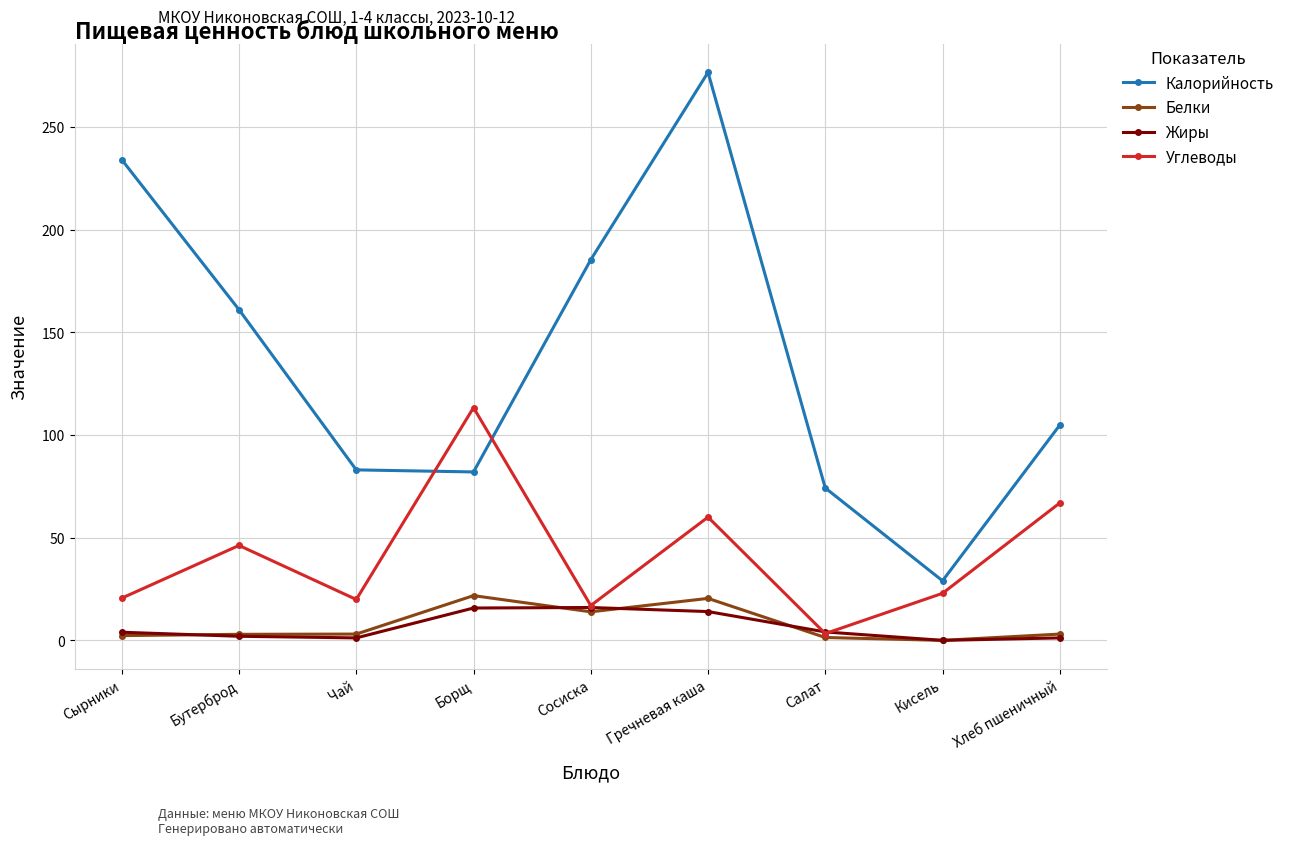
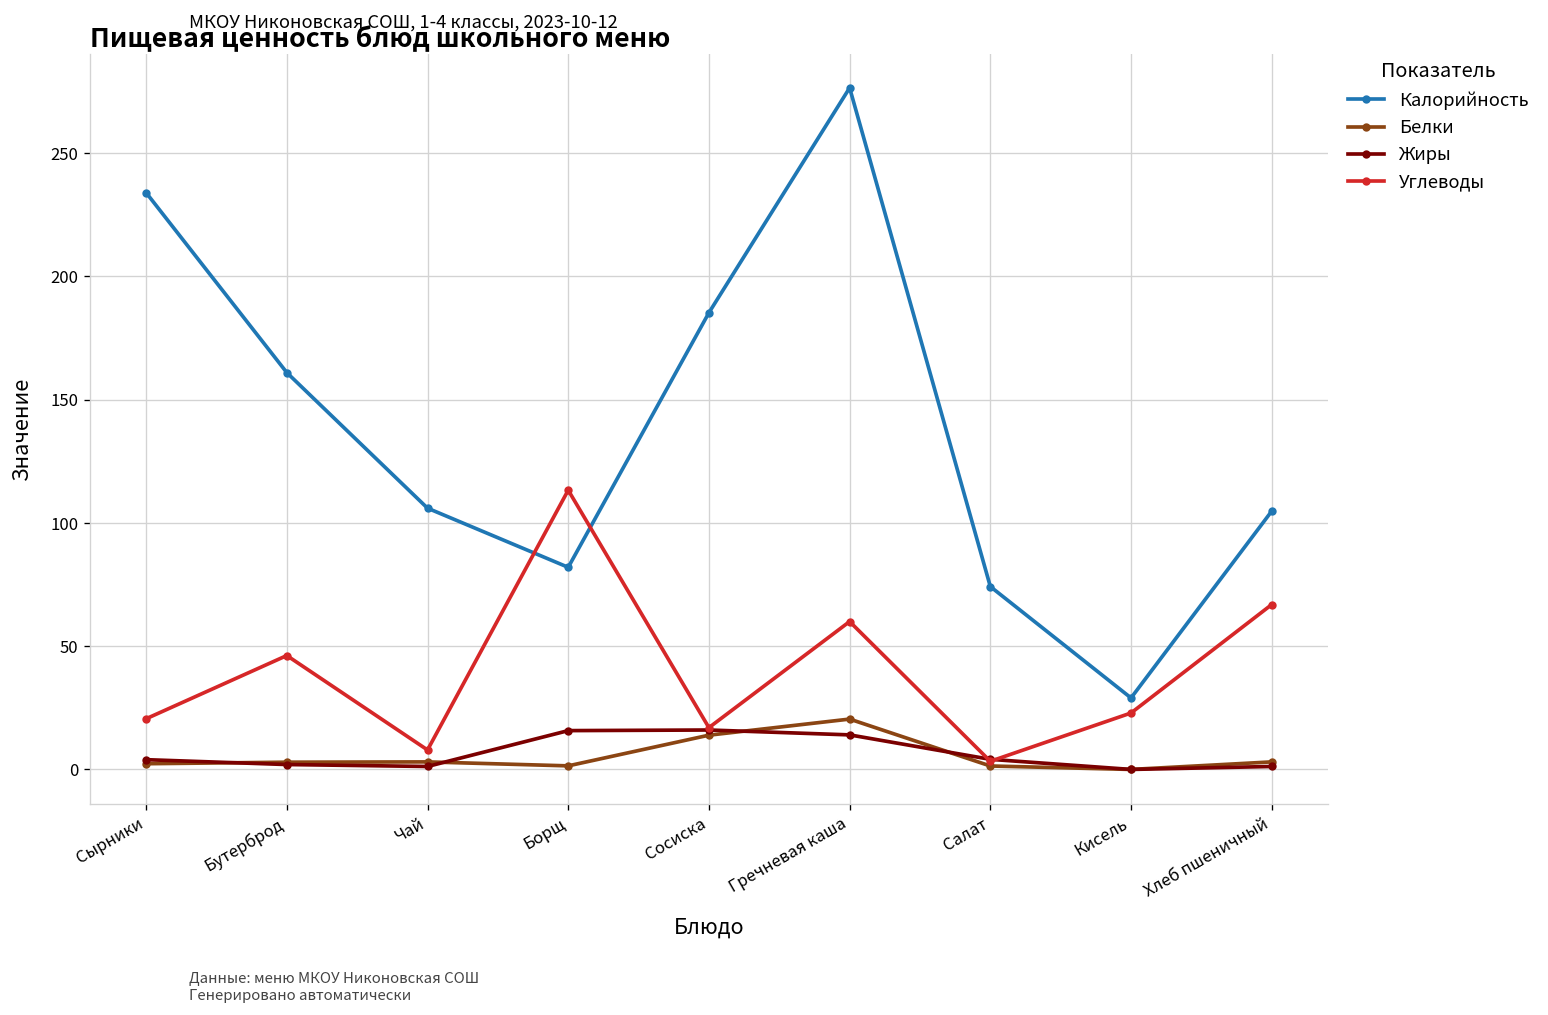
Калорийность, Чай: 83 -> 106
Углеводы, Чай: 20 -> 8
Белки, Борщ: 22 -> 1
